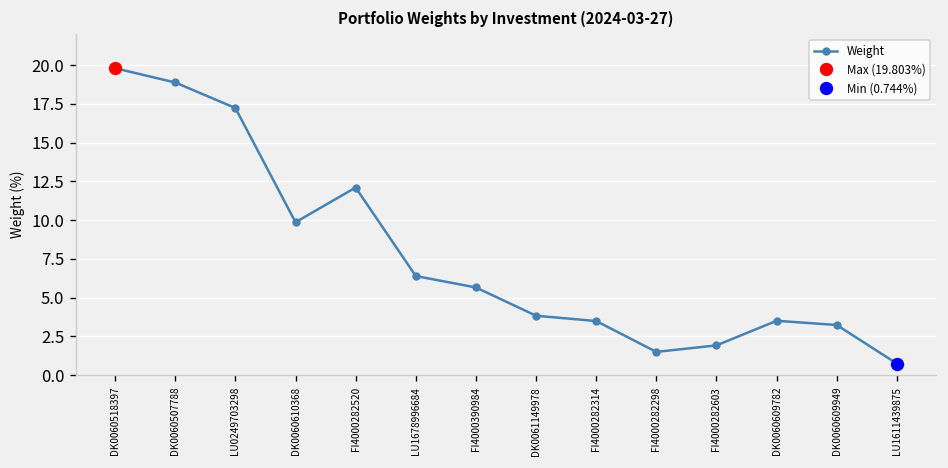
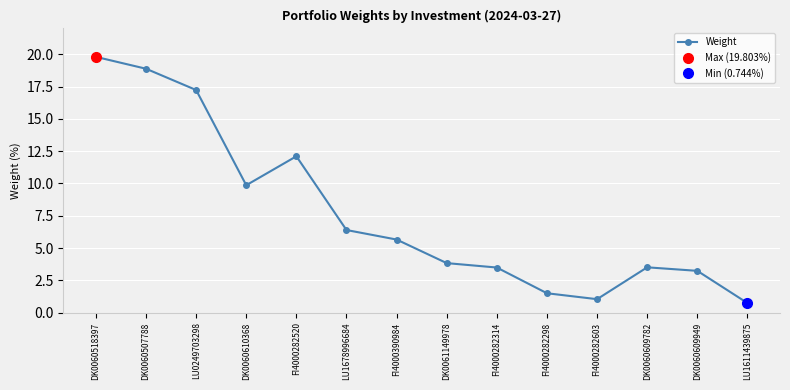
Weight, FI4000282603: 1.9 -> 1.0
